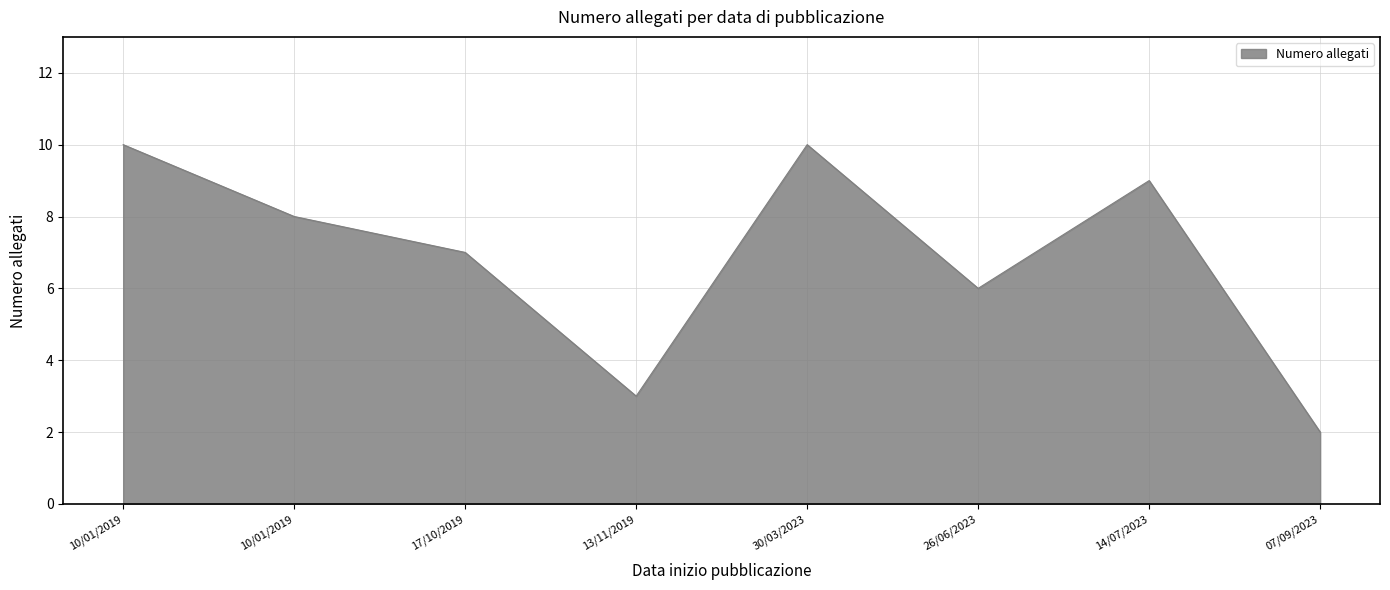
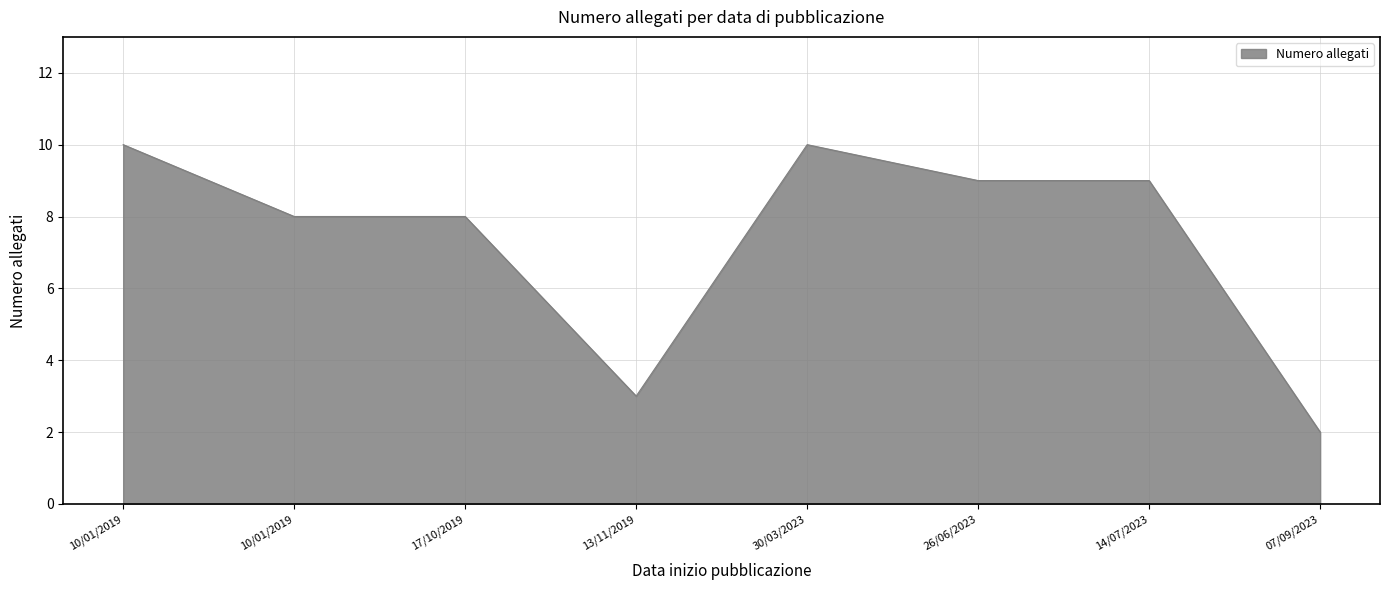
17/10/2019: 7 -> 8
26/06/2023: 6 -> 9
